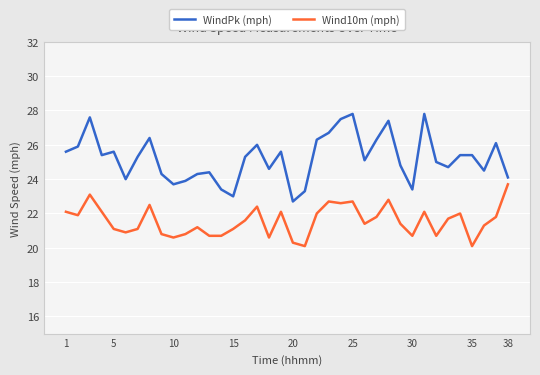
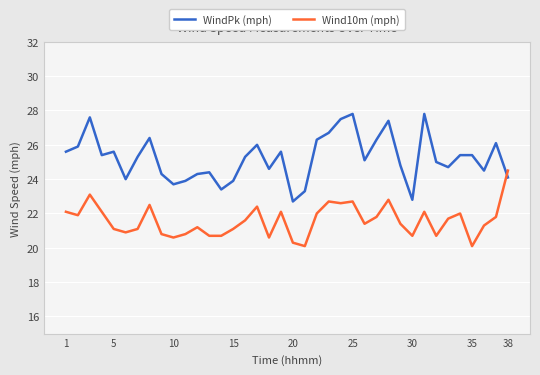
WindPk (mph), 15: 23.0 -> 23.9
WindPk (mph), 30: 23.4 -> 22.8
Wind10m (mph), 38: 23.7 -> 24.5
